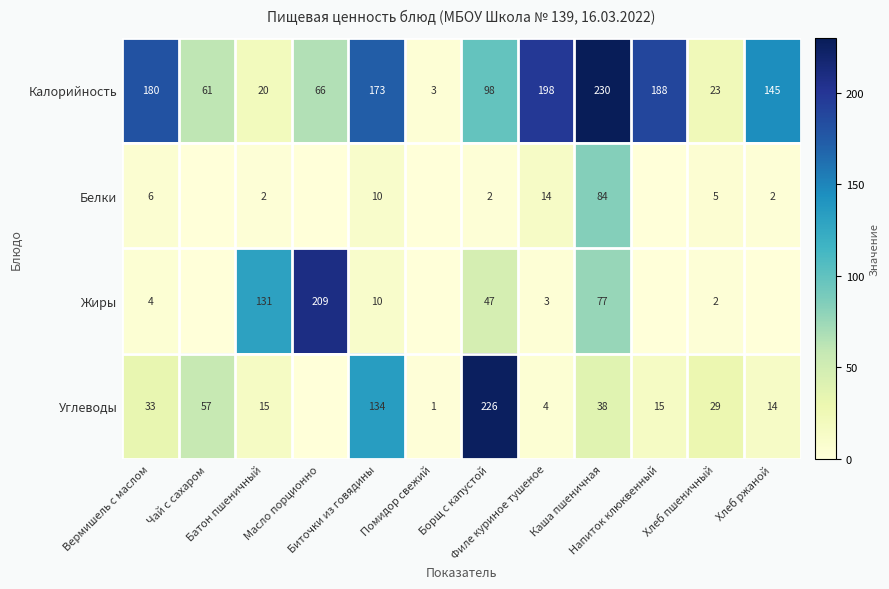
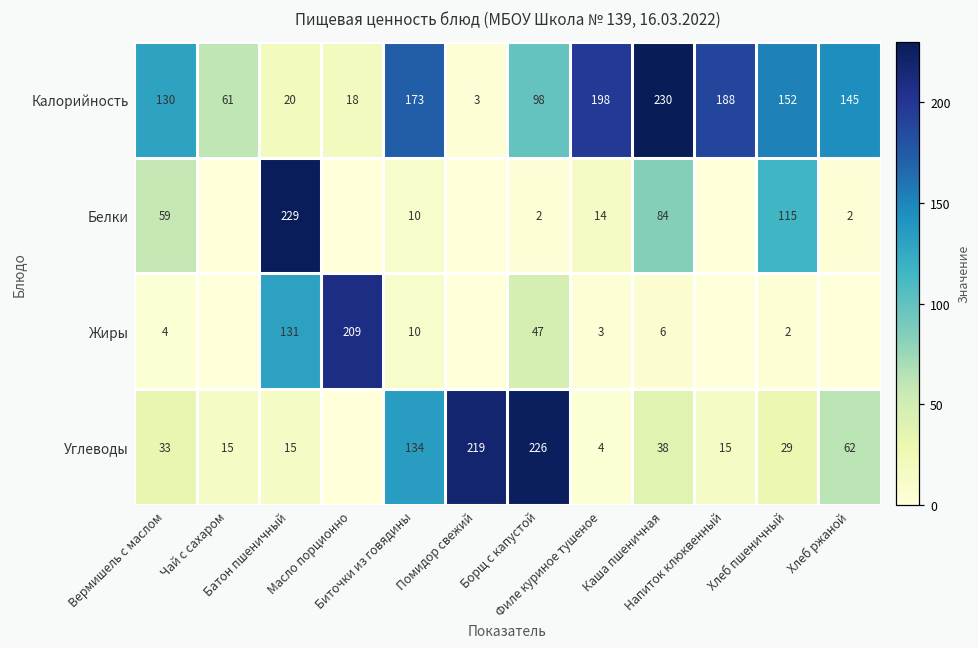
Калорийность, Вермишель с маслом: 180 -> 130
Калорийность, Масло порционно: 66 -> 18
Калорийность, Хлеб пшеничный: 23 -> 152
Белки, Вермишель с маслом: 6 -> 59
Белки, Батон пшеничный: 2 -> 229
Белки, Хлеб пшеничный: 5 -> 115
Жиры, Каша пшеничная: 77 -> 6
Углеводы, Чай с сахаром: 57 -> 15
Углеводы, Помидор свежий: 1 -> 219
Углеводы, Хлеб ржаной: 14 -> 62
